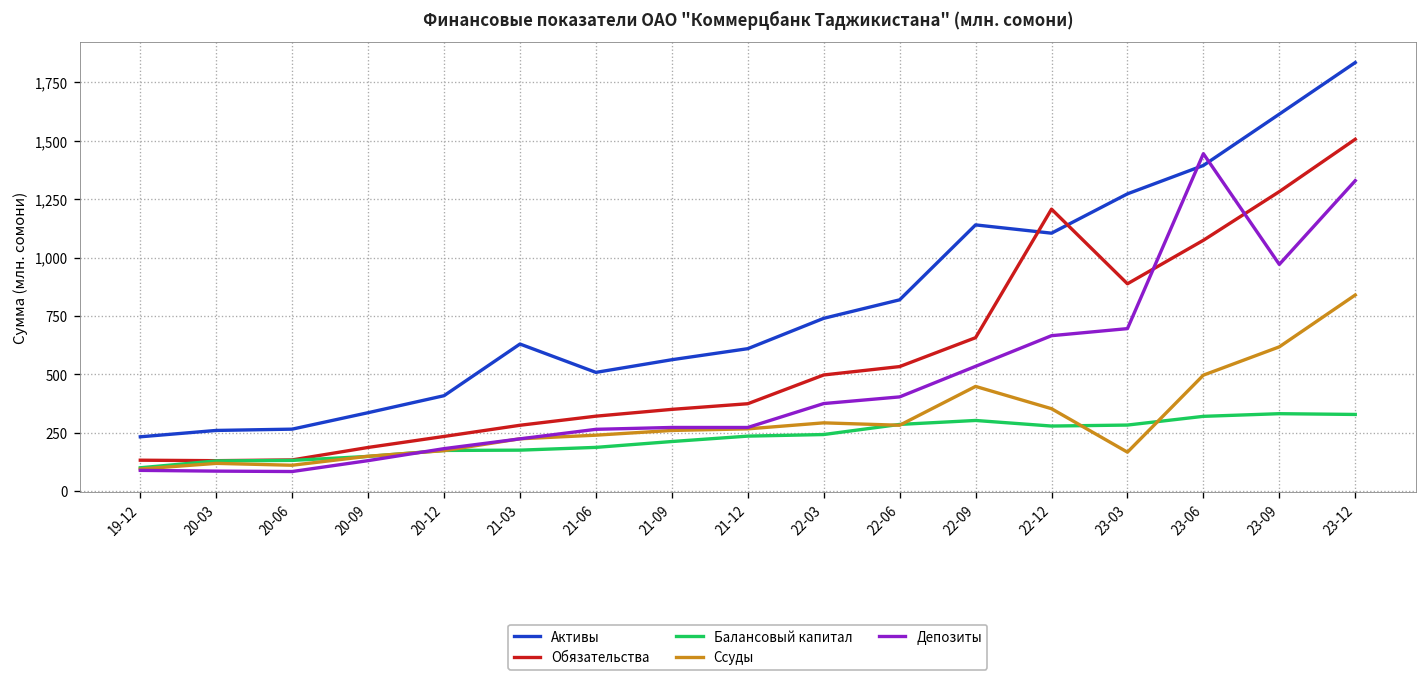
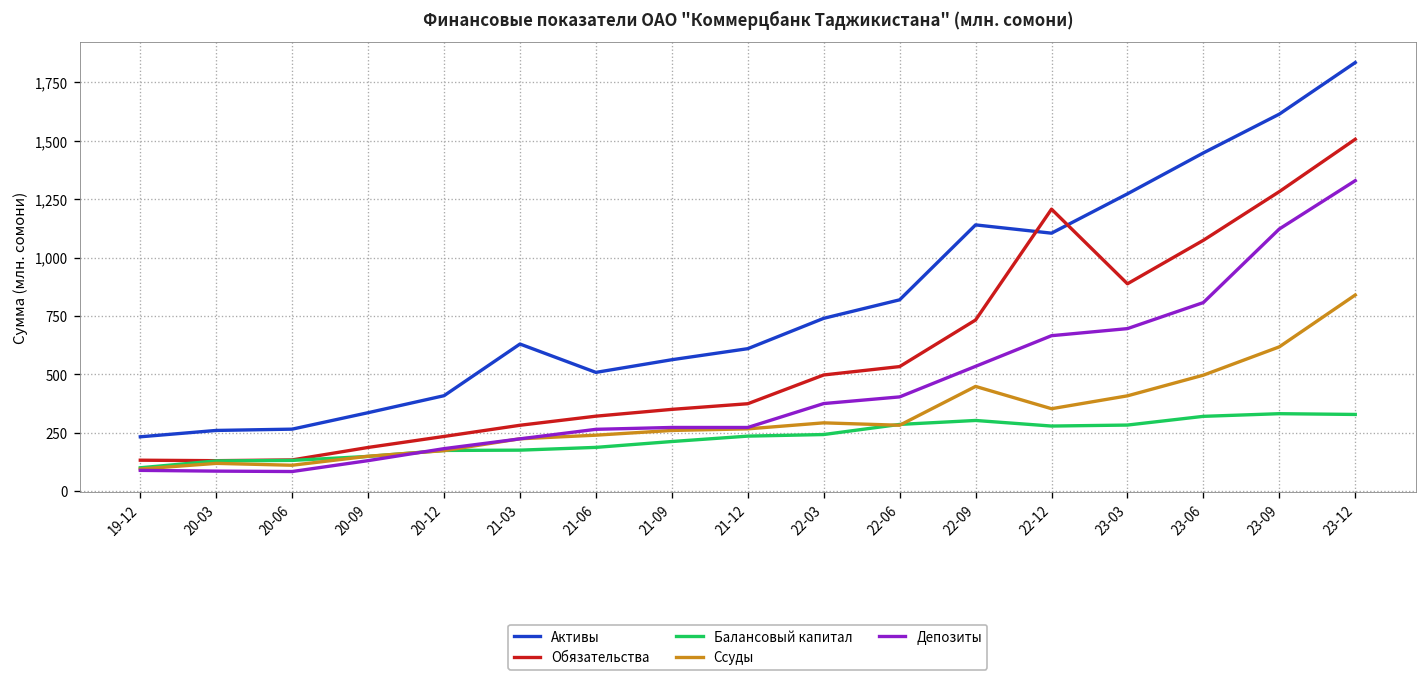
Обязательства, 22-09: 660 -> 730
Ссуды, 23-03: 170 -> 410
Активы, 23-06: 1,390 -> 1,450
Депозиты, 23-06: 1,440 -> 810
Депозиты, 23-09: 970 -> 1,120
